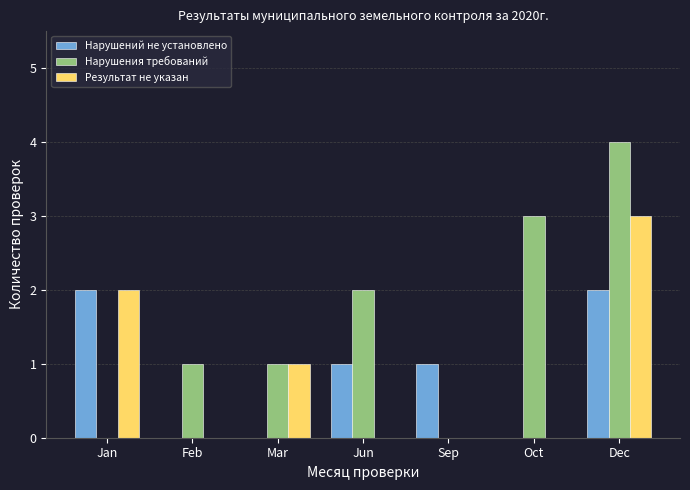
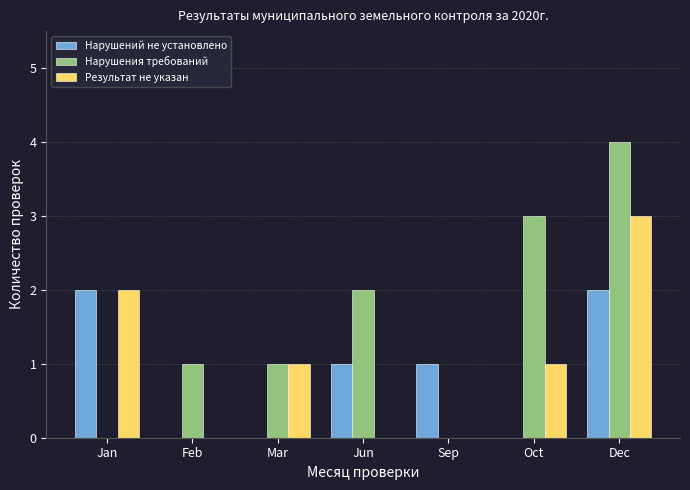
Результат не указан, Oct: 0 -> 1
